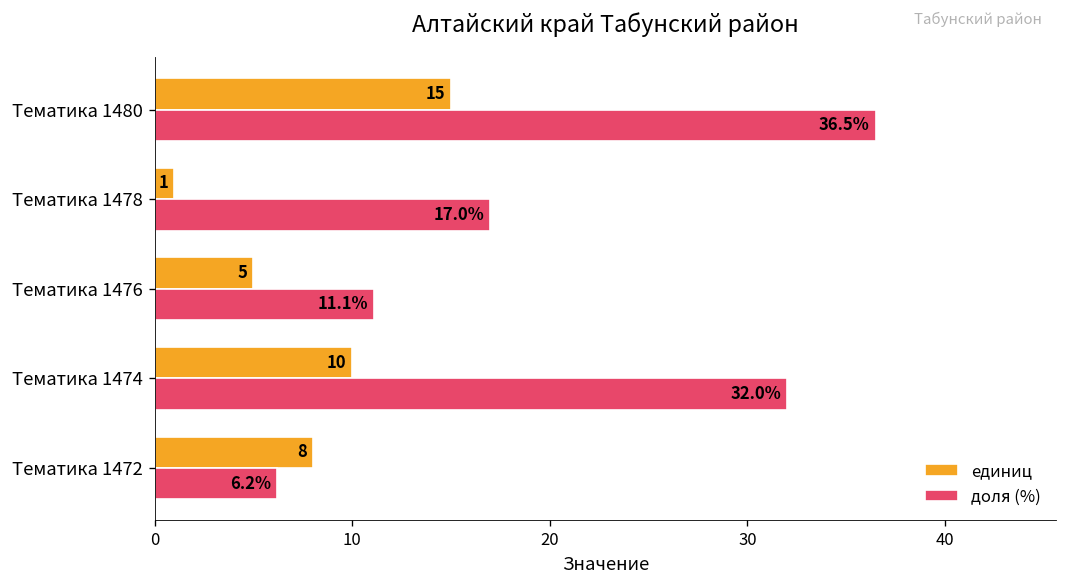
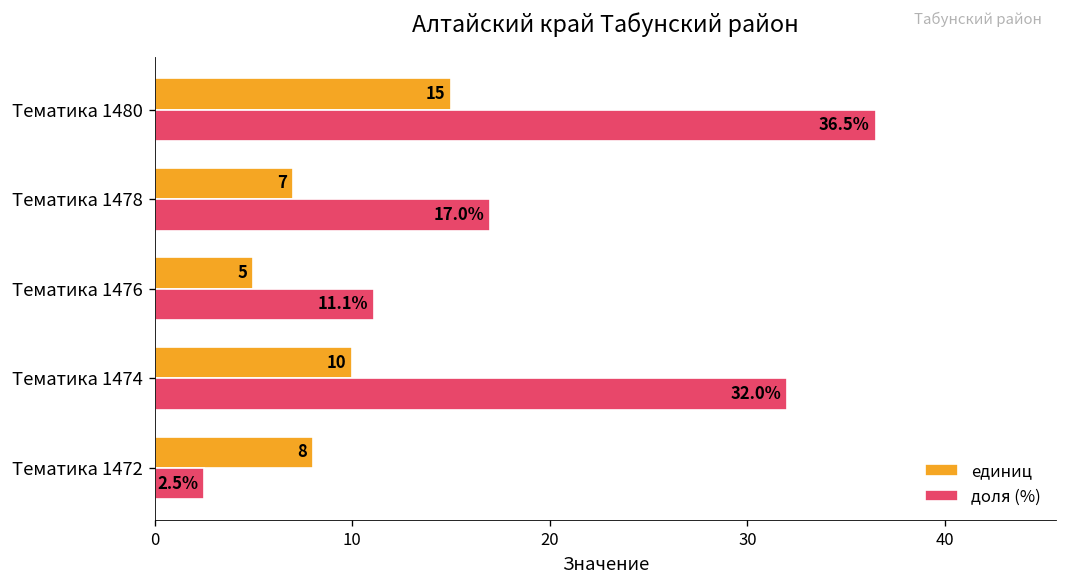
единиц, Тематика 1478: 1 -> 7
доля (%), Тематика 1472: 6.2% -> 2.5%
